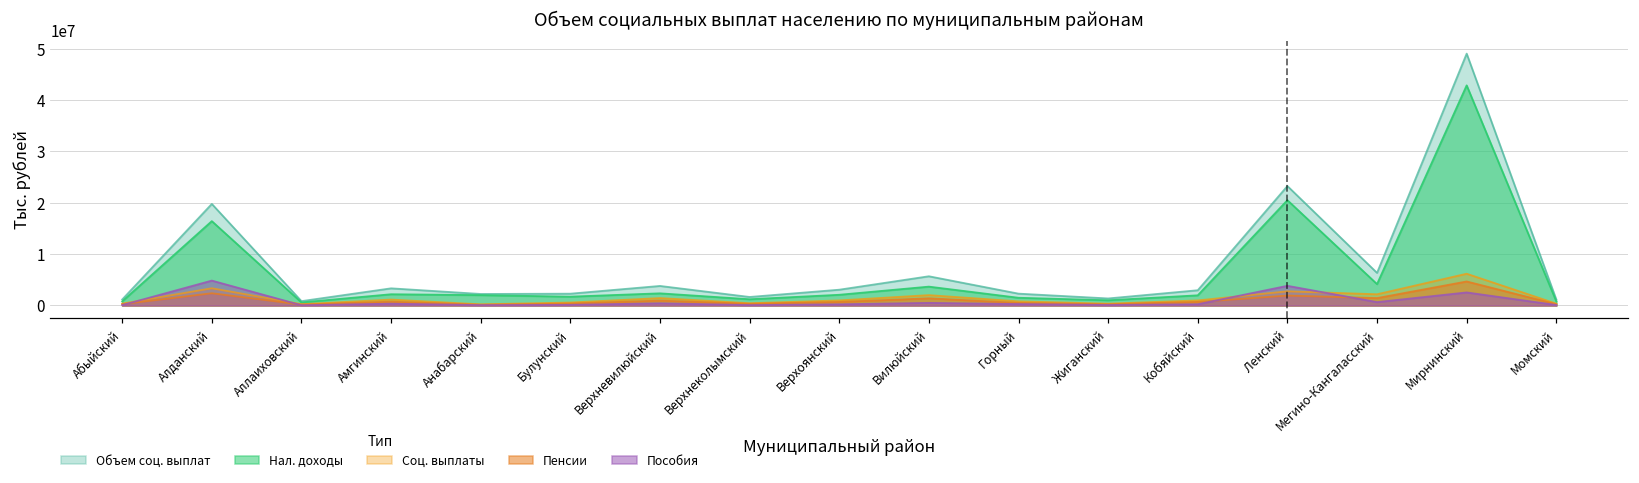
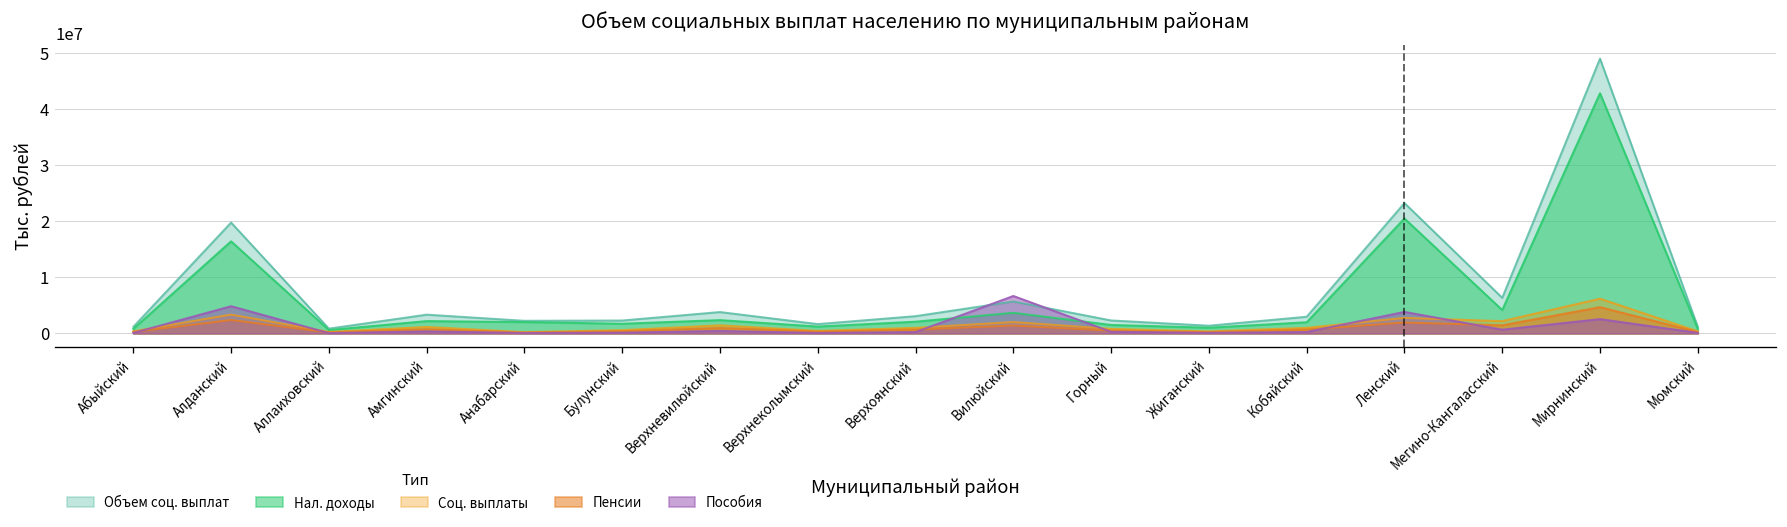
Пособия, Вилюйский: 1000000 -> 7000000
